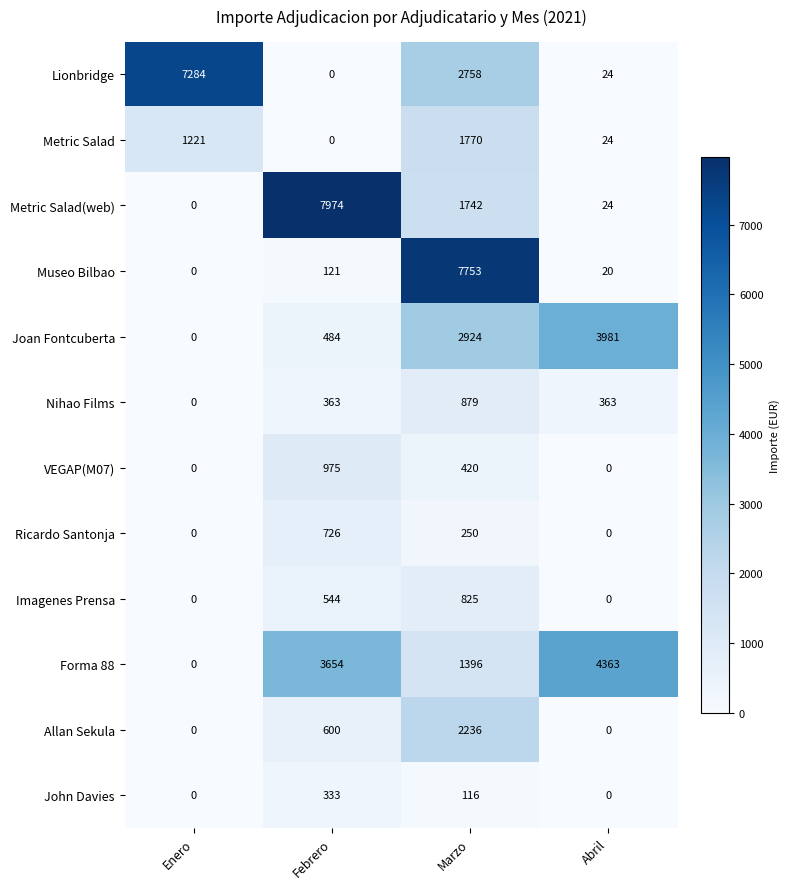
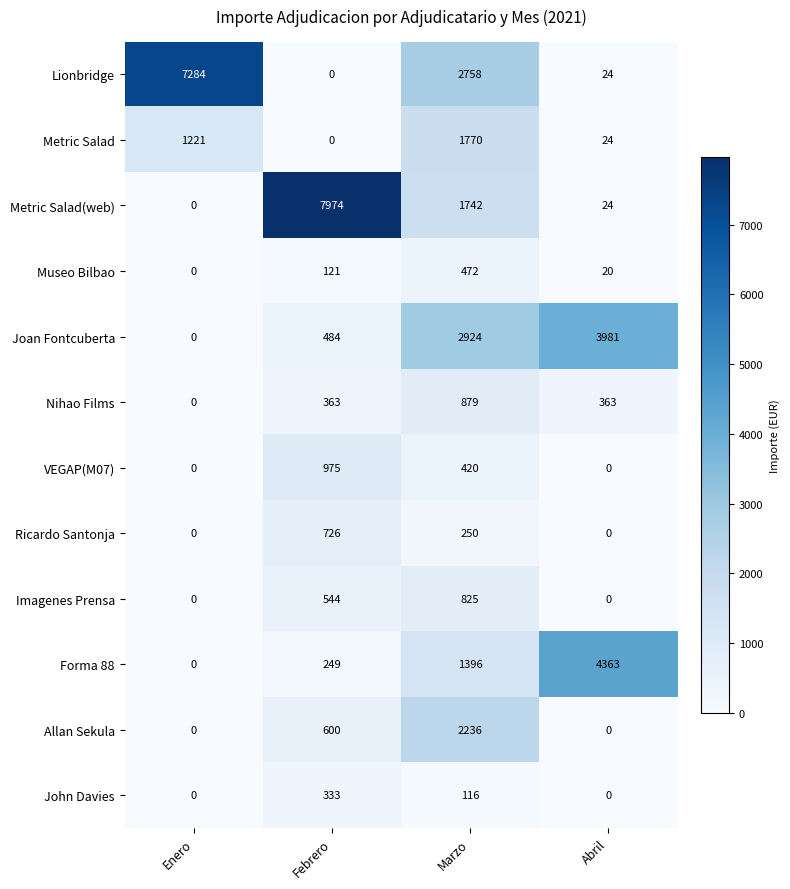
Museo Bilbao, Marzo: 7753 -> 472
Forma 88, Febrero: 3654 -> 249
